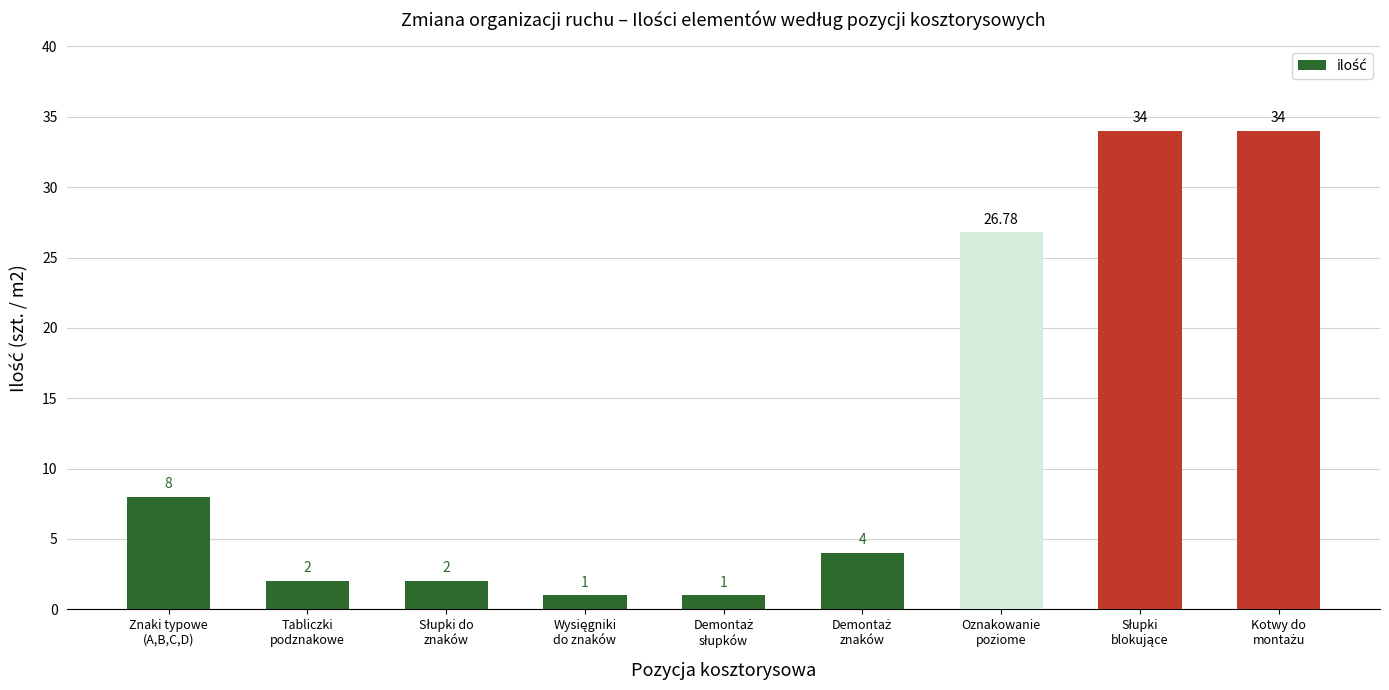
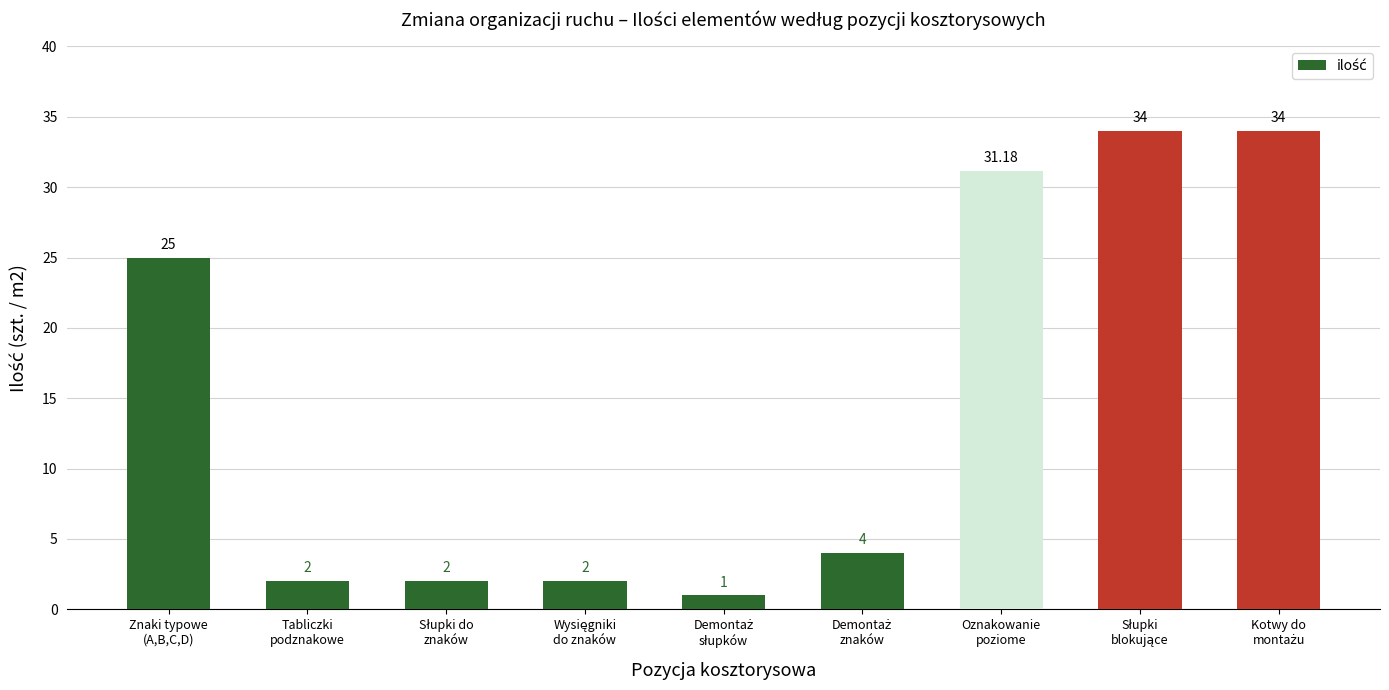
Znaki typowe (A,B,C,D): 8 -> 25
Wysięgniki do znaków: 1 -> 2
Oznakowanie poziome: 26.78 -> 31.18
